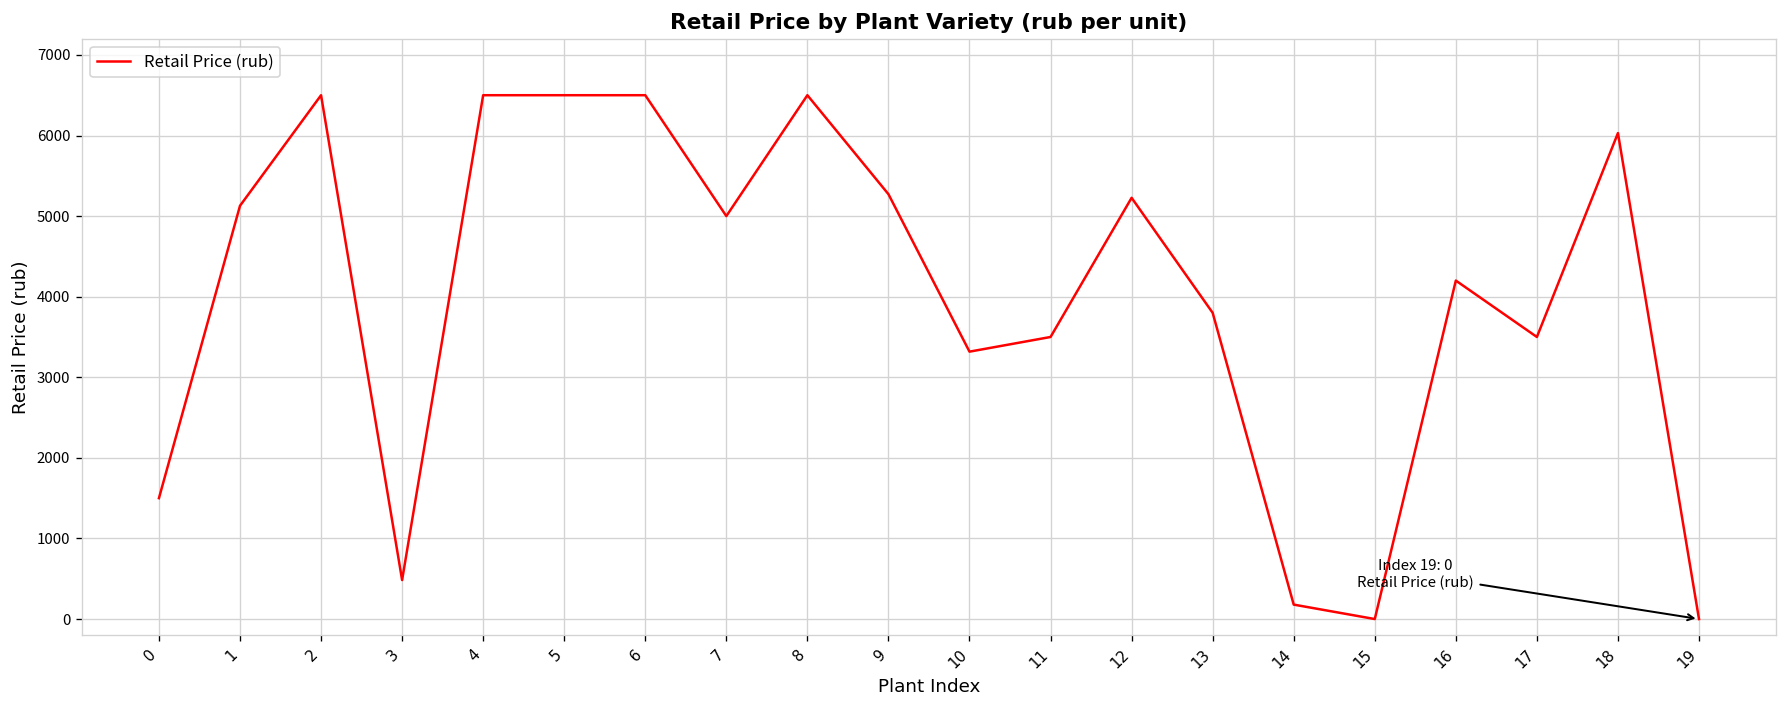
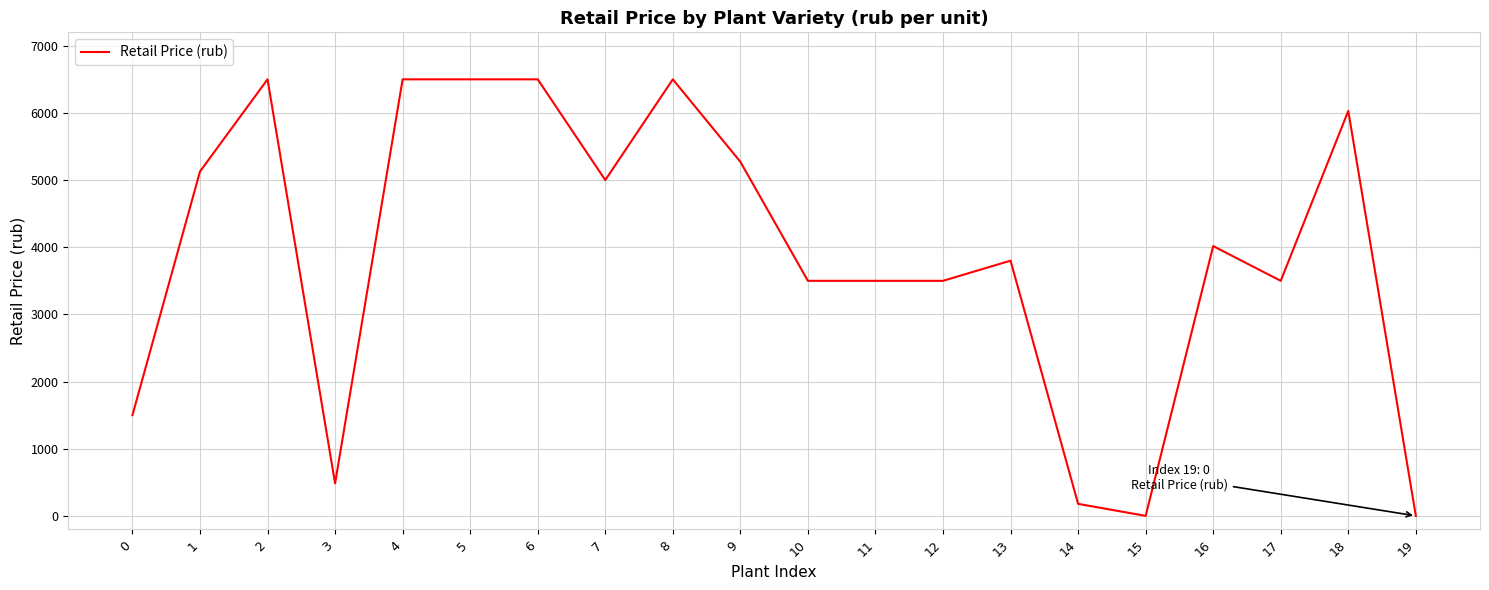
10: 3300 -> 3500
12: 5200 -> 3500
16: 4200 -> 4000
